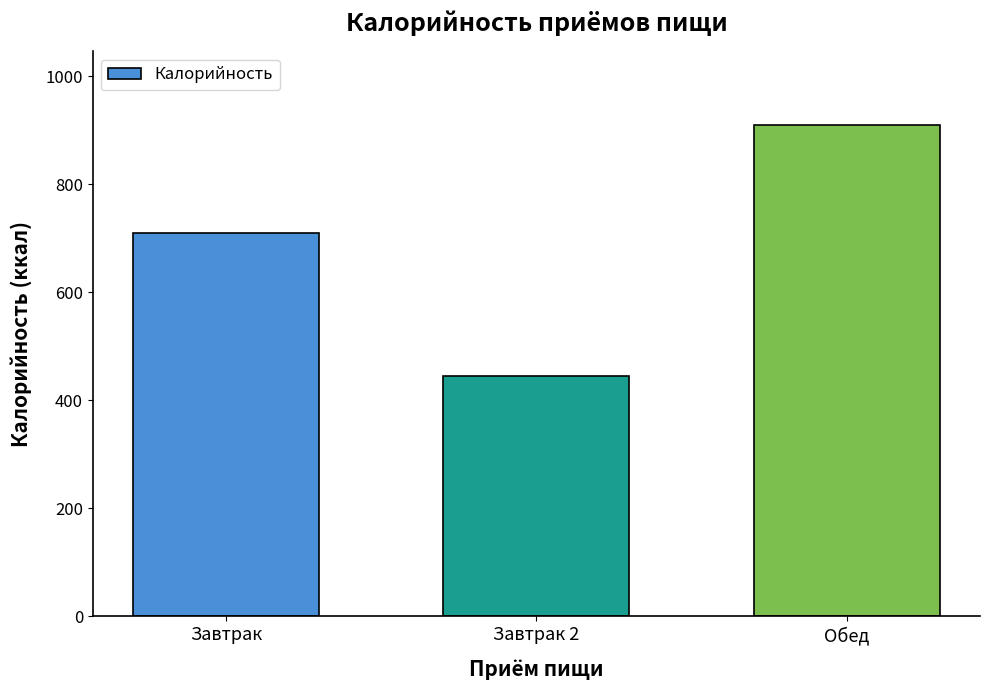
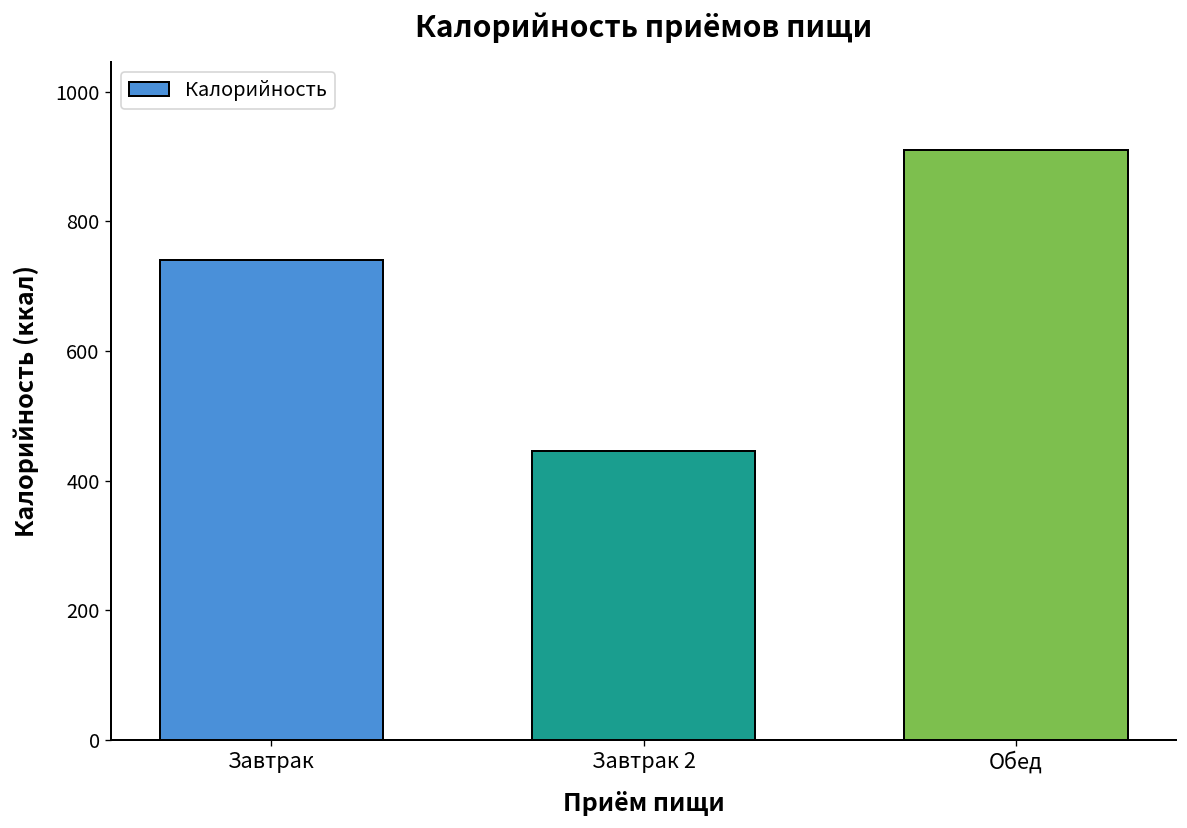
Завтрак: 710 -> 740
